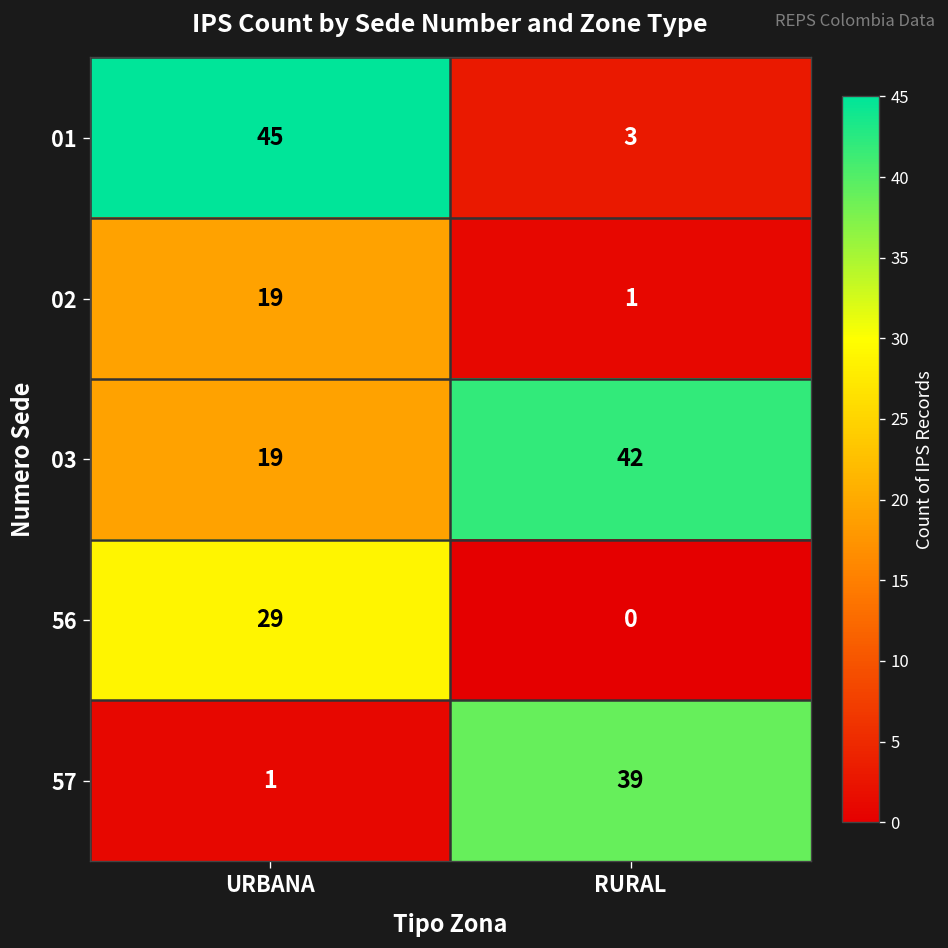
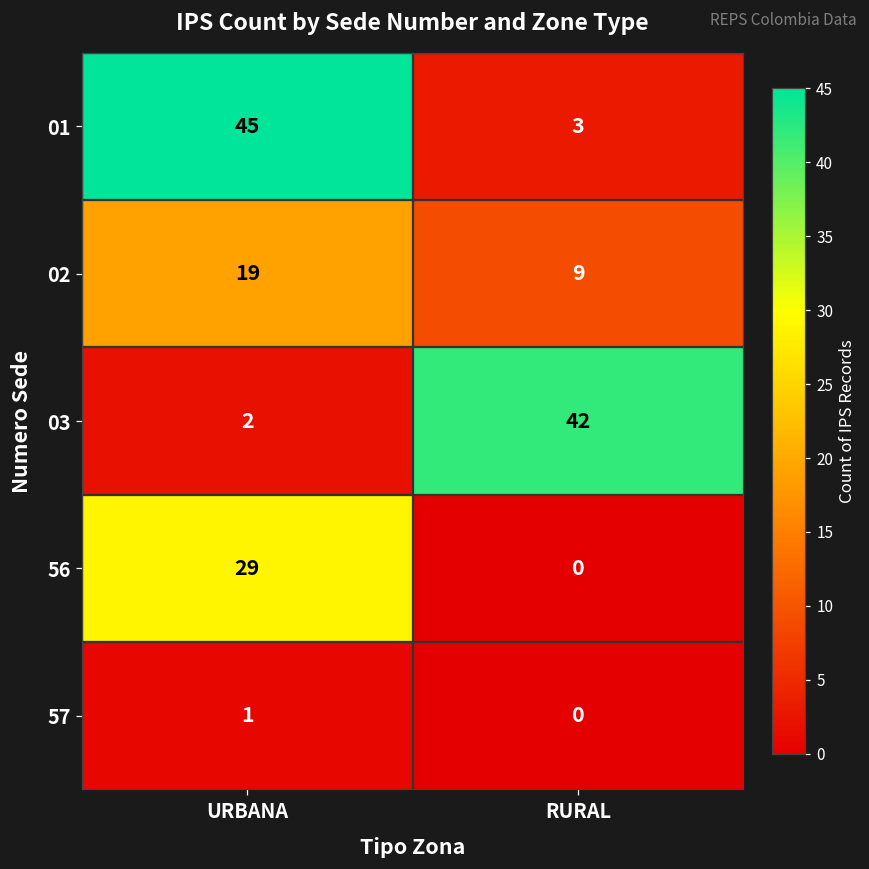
02, RURAL: 1 -> 9
03, URBANA: 19 -> 2
57, RURAL: 39 -> 0
